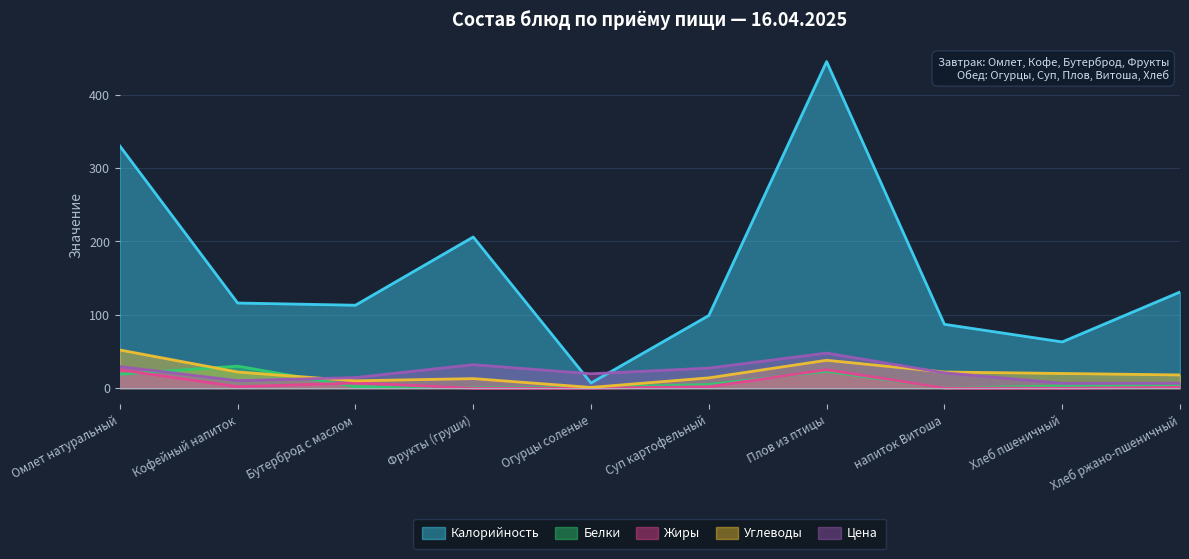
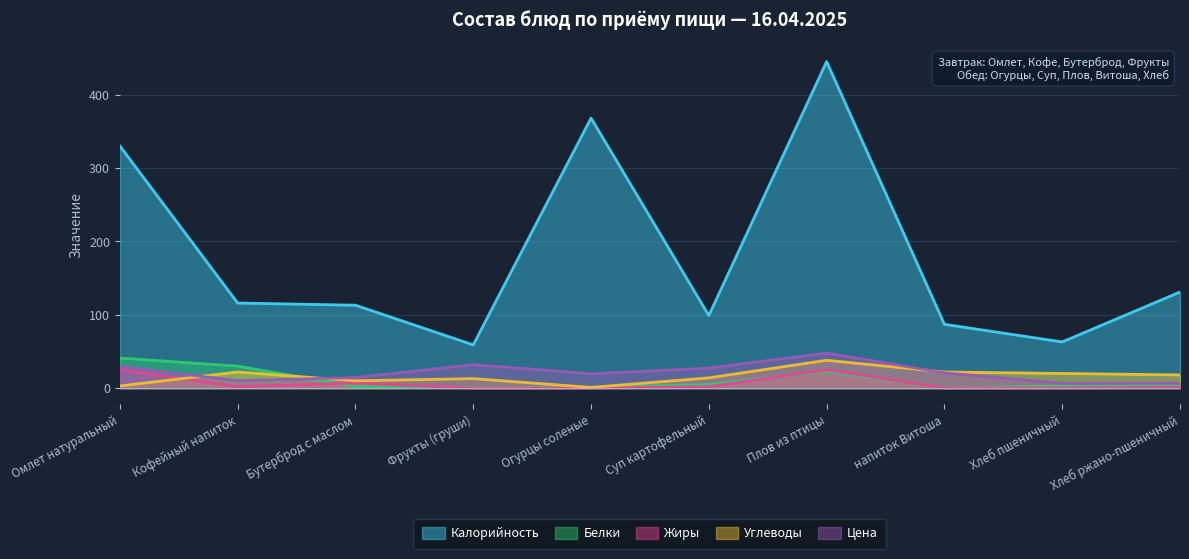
Белки, Омлет натуральный: 20 -> 40
Углеводы, Омлет натуральный: 50 -> 0
Калорийность, Фрукты (груши): 210 -> 60
Калорийность, Огурцы соленые: 10 -> 370
